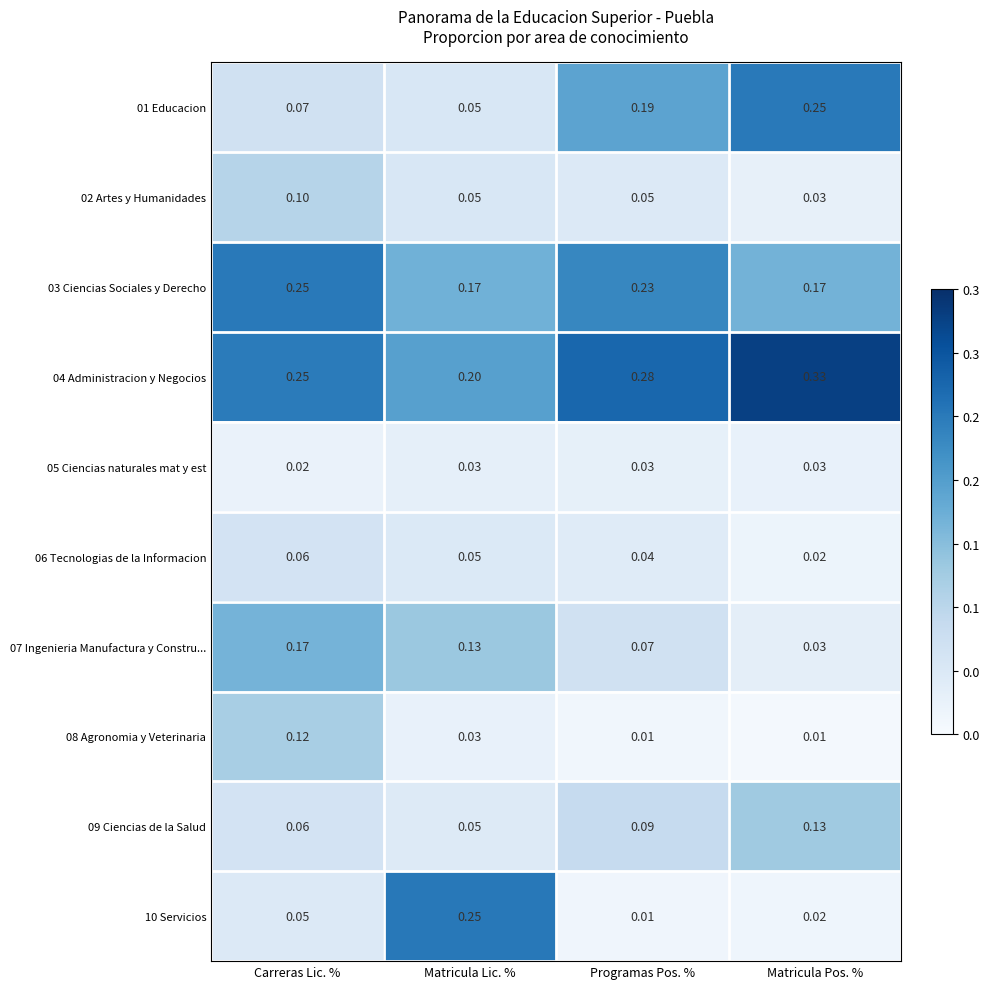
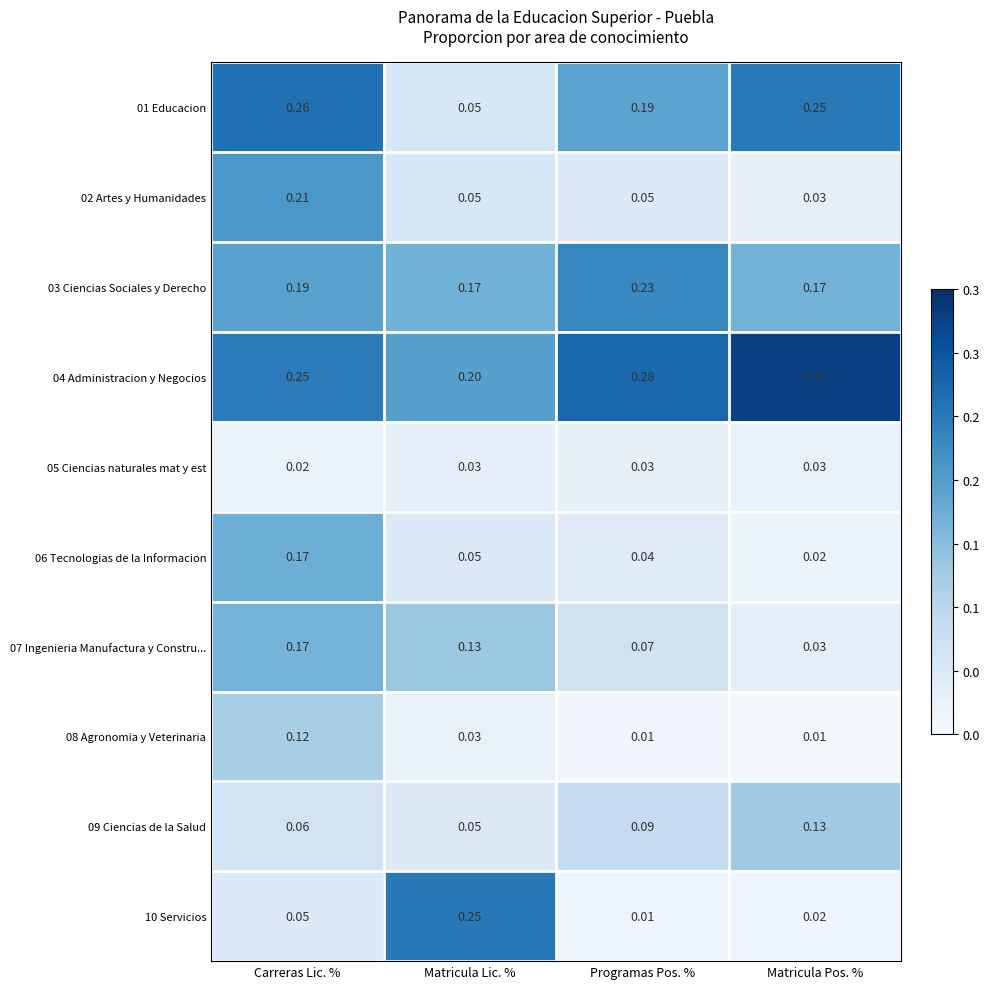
01 Educacion, Carreras Lic. %: 0.07 -> 0.26
02 Artes y Humanidades, Carreras Lic. %: 0.10 -> 0.21
03 Ciencias Sociales y Derecho, Carreras Lic. %: 0.25 -> 0.19
06 Tecnologias de la Informacion, Carreras Lic. %: 0.06 -> 0.17
